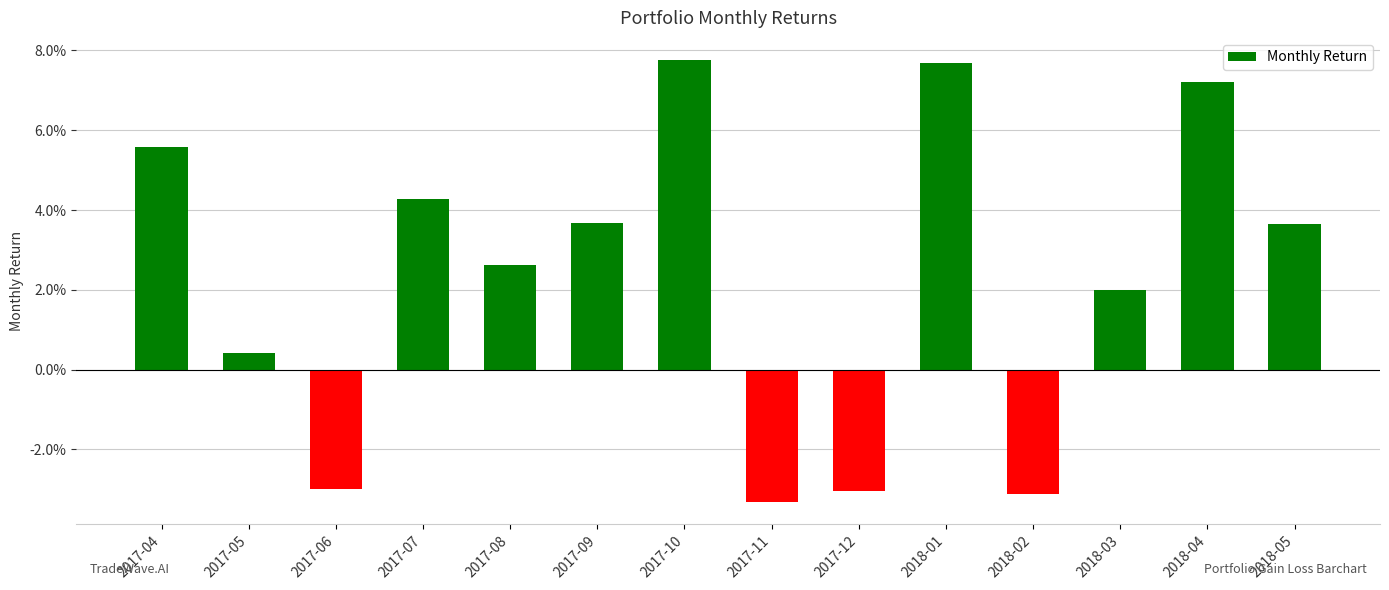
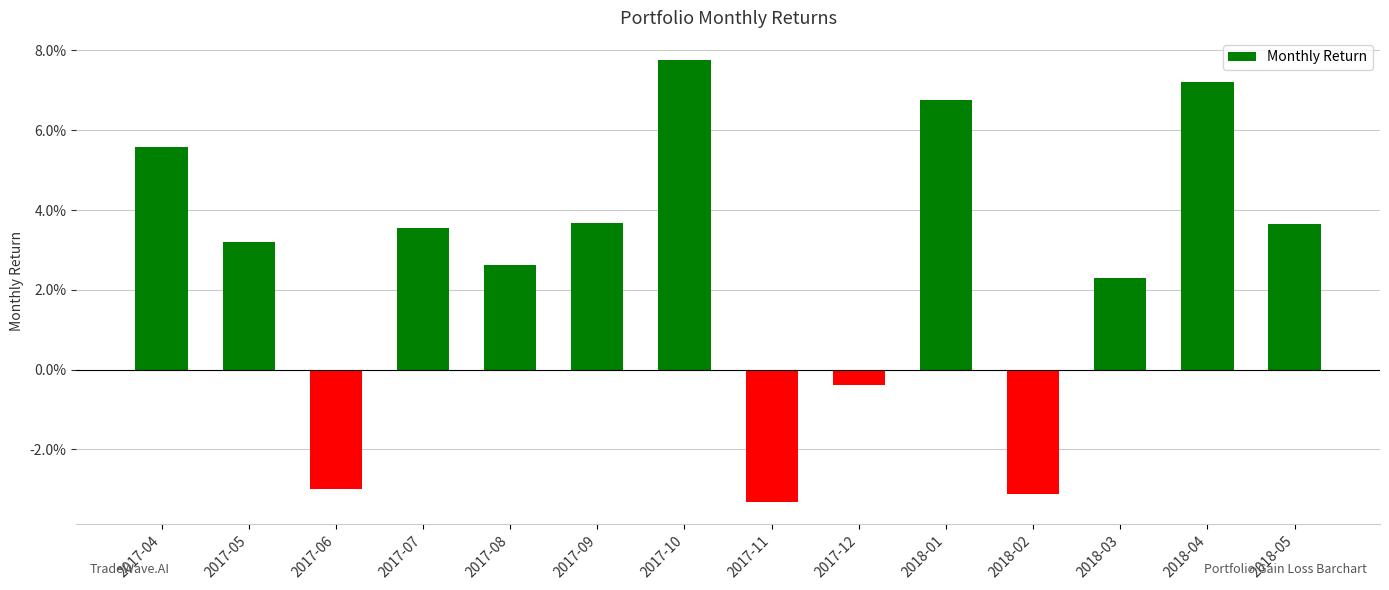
2017-05: 0.4% -> 3.2%
2017-07: 4.3% -> 3.6%
2017-12: -3.0% -> -0.4%
2018-01: 7.7% -> 6.8%
2018-03: 2.0% -> 2.3%
